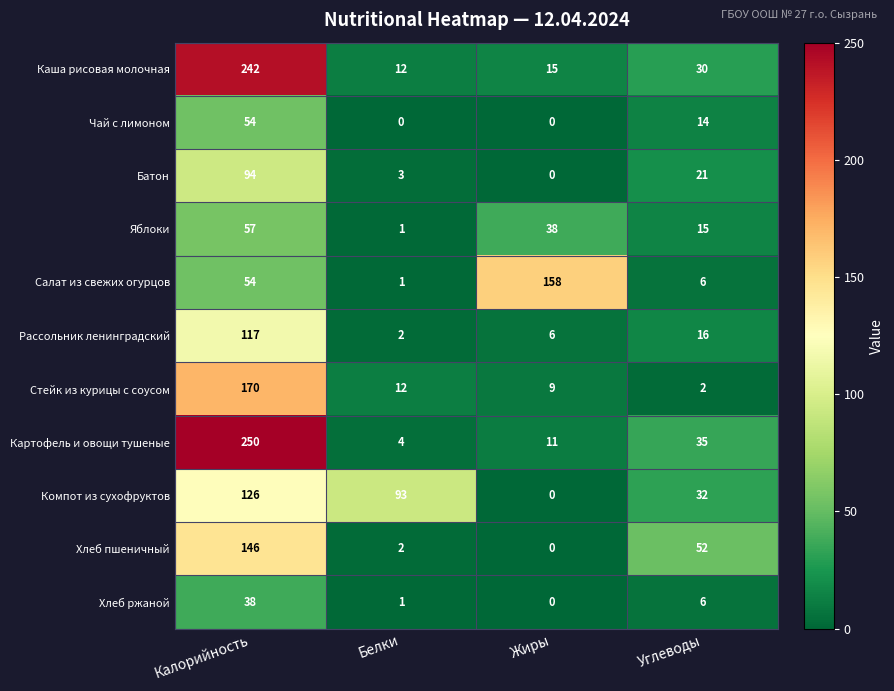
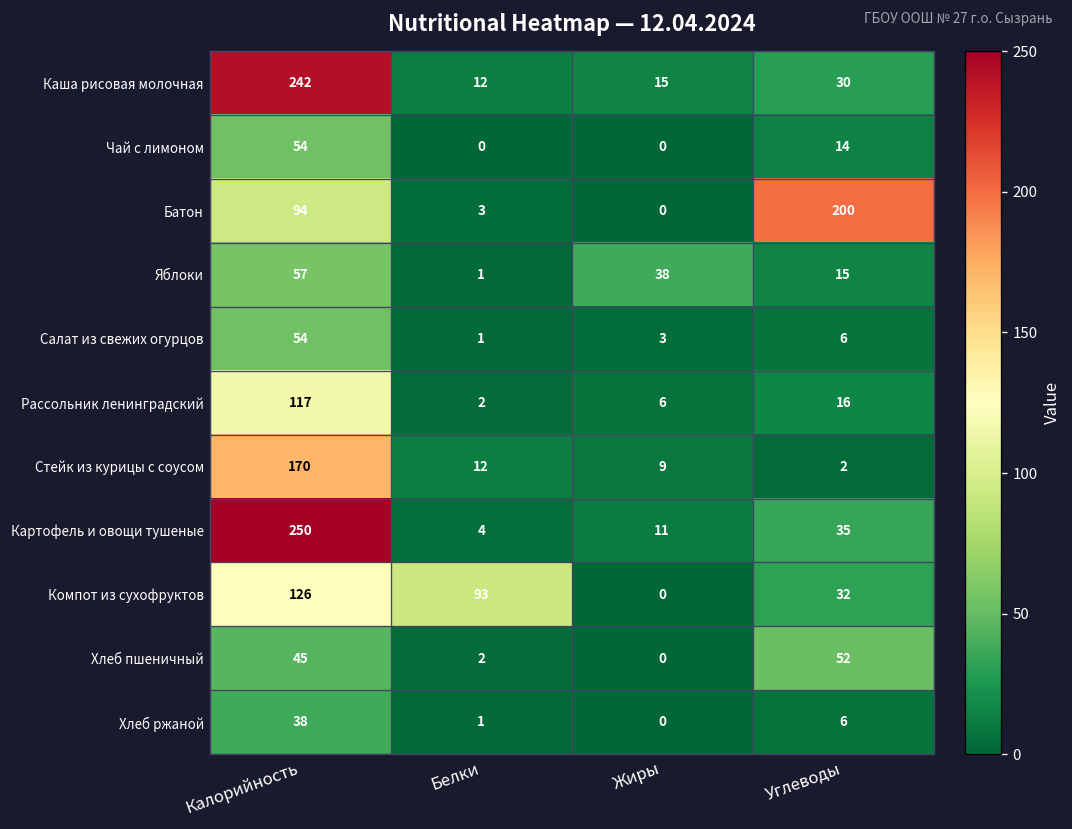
Батон, Углеводы: 21 -> 200
Салат из свежих огурцов, Жиры: 158 -> 3
Хлеб пшеничный, Калорийность: 146 -> 45
